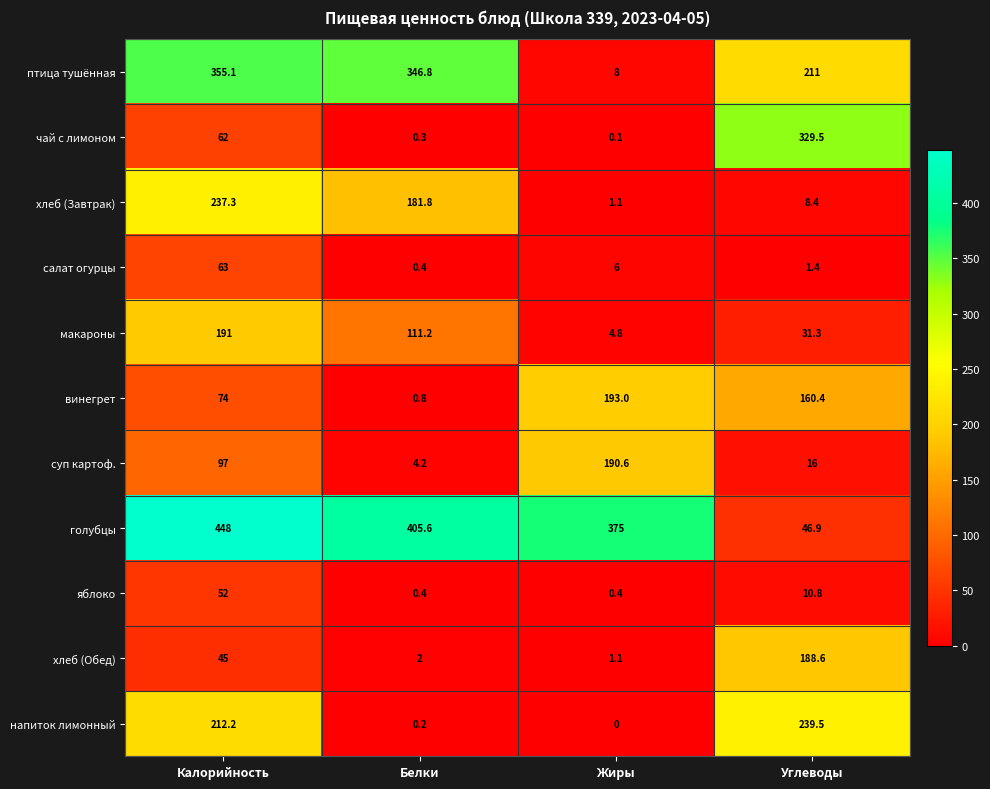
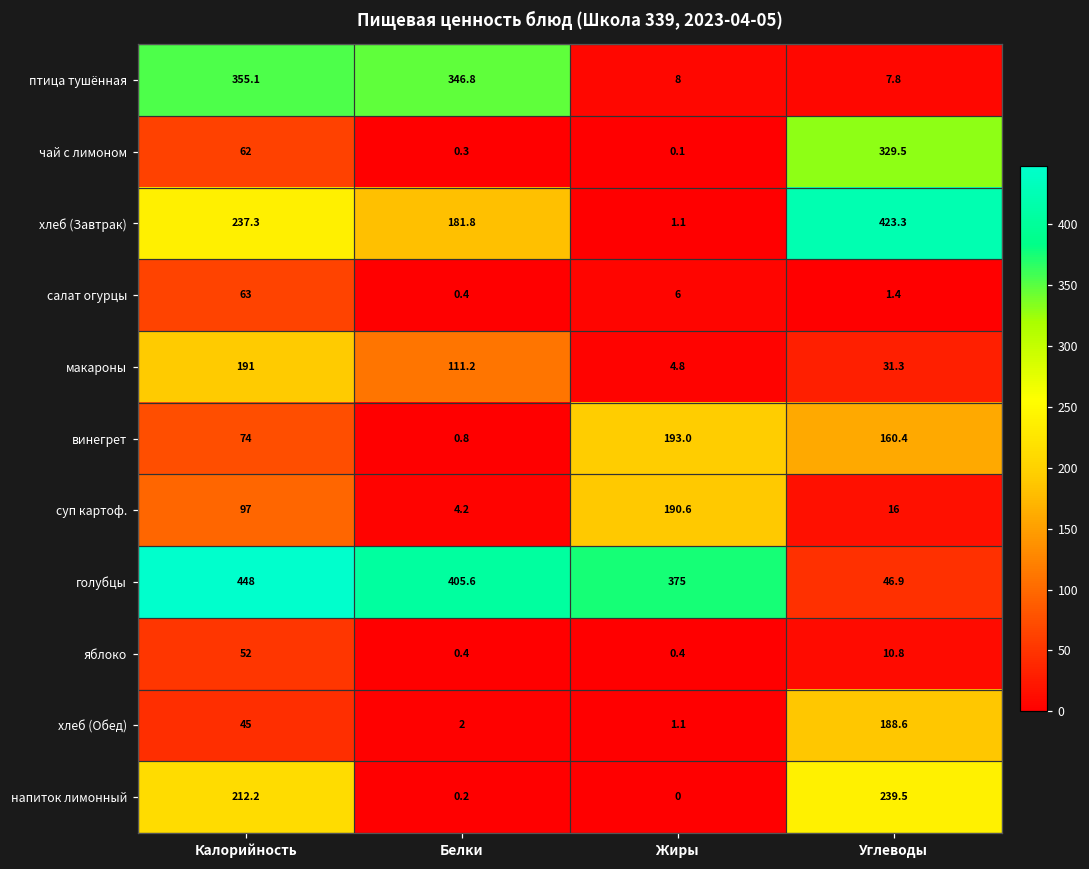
птица тушённая, Углеводы: 211 -> 7.8
хлеб (Завтрак), Углеводы: 8.4 -> 423.3
